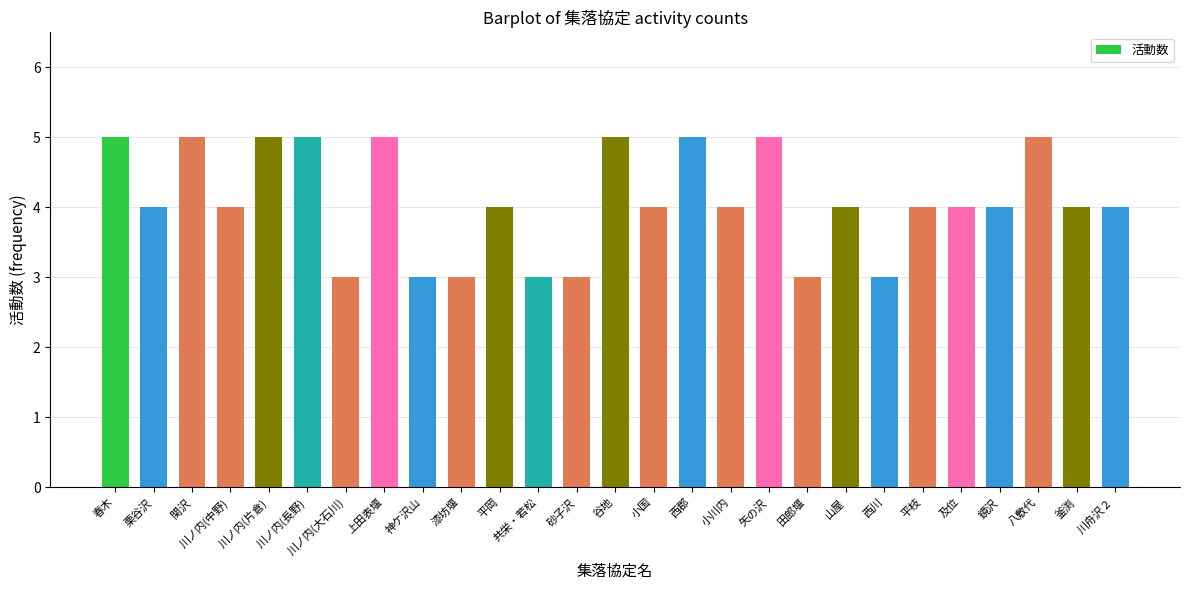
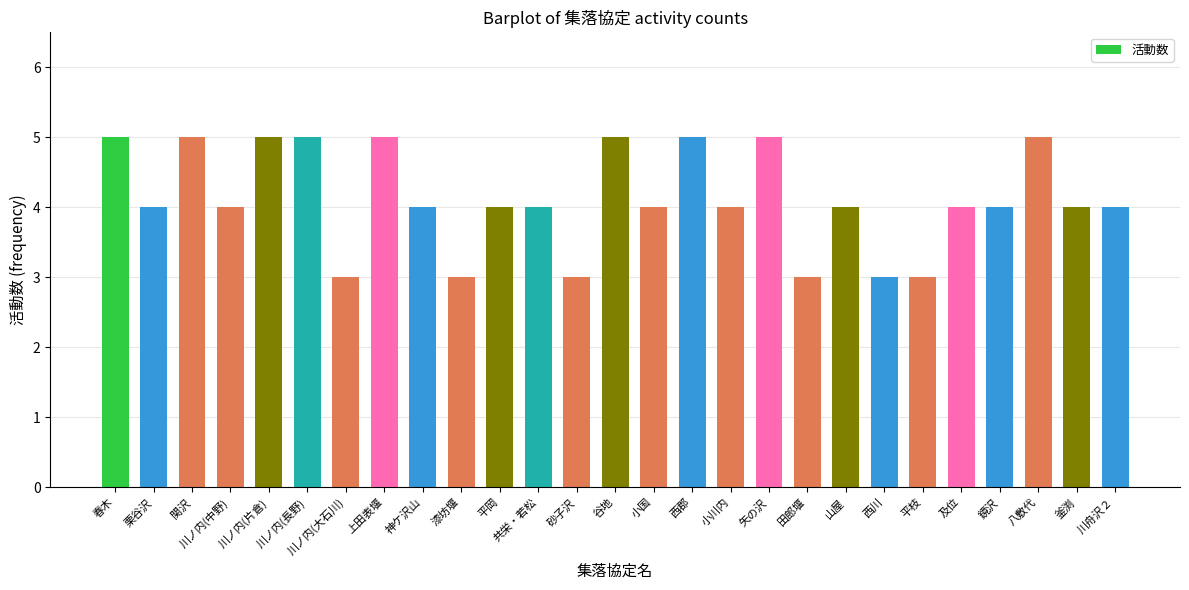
神ケ沢山: 3 -> 4
共栄・若松: 3 -> 4
平枝: 4 -> 3
